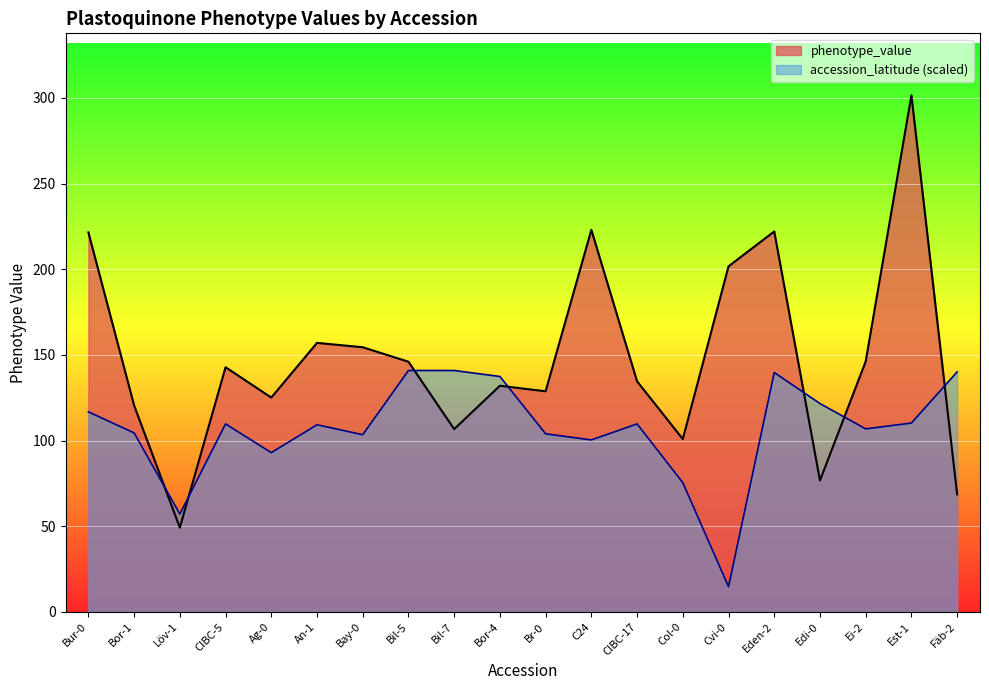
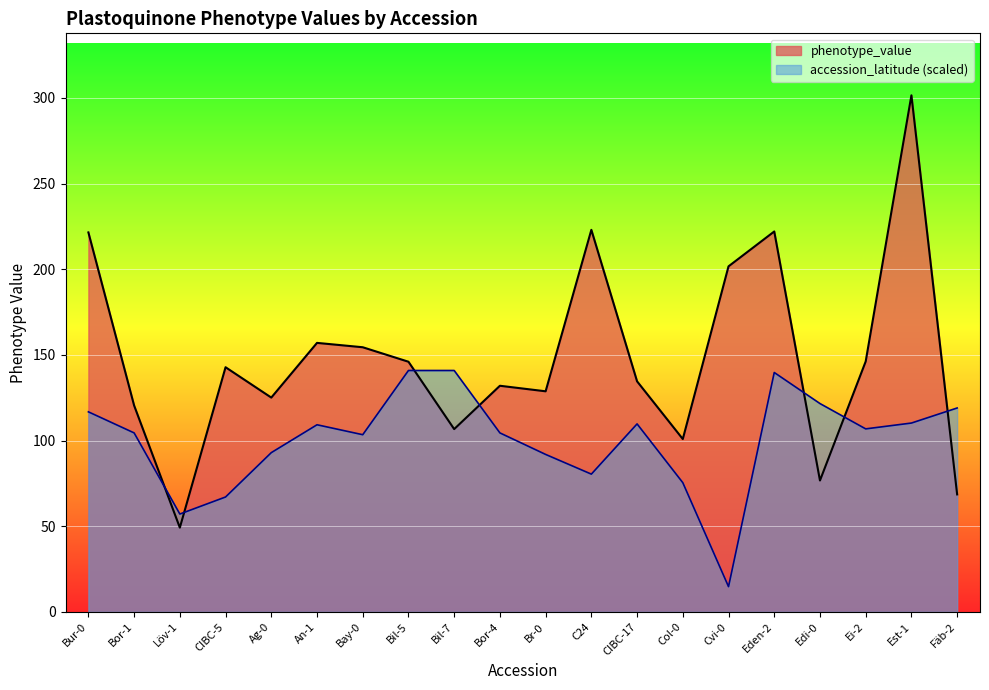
accession_latitude (scaled), CIBC-5: 110 -> 67
accession_latitude (scaled), Bor-4: 137 -> 104
accession_latitude (scaled), Br-0: 104 -> 92
accession_latitude (scaled), C24: 100 -> 80
accession_latitude (scaled), Fäb-2: 140 -> 119
